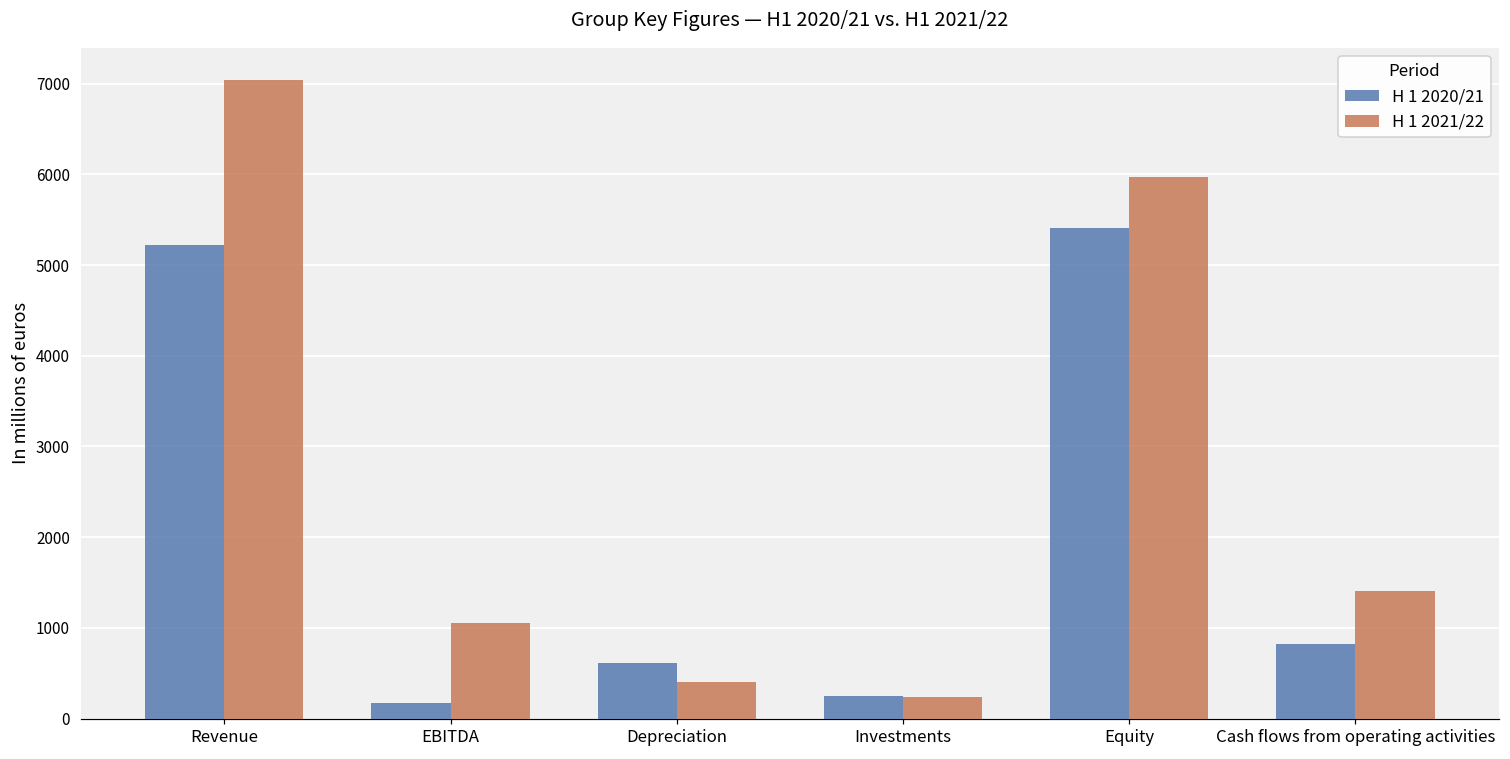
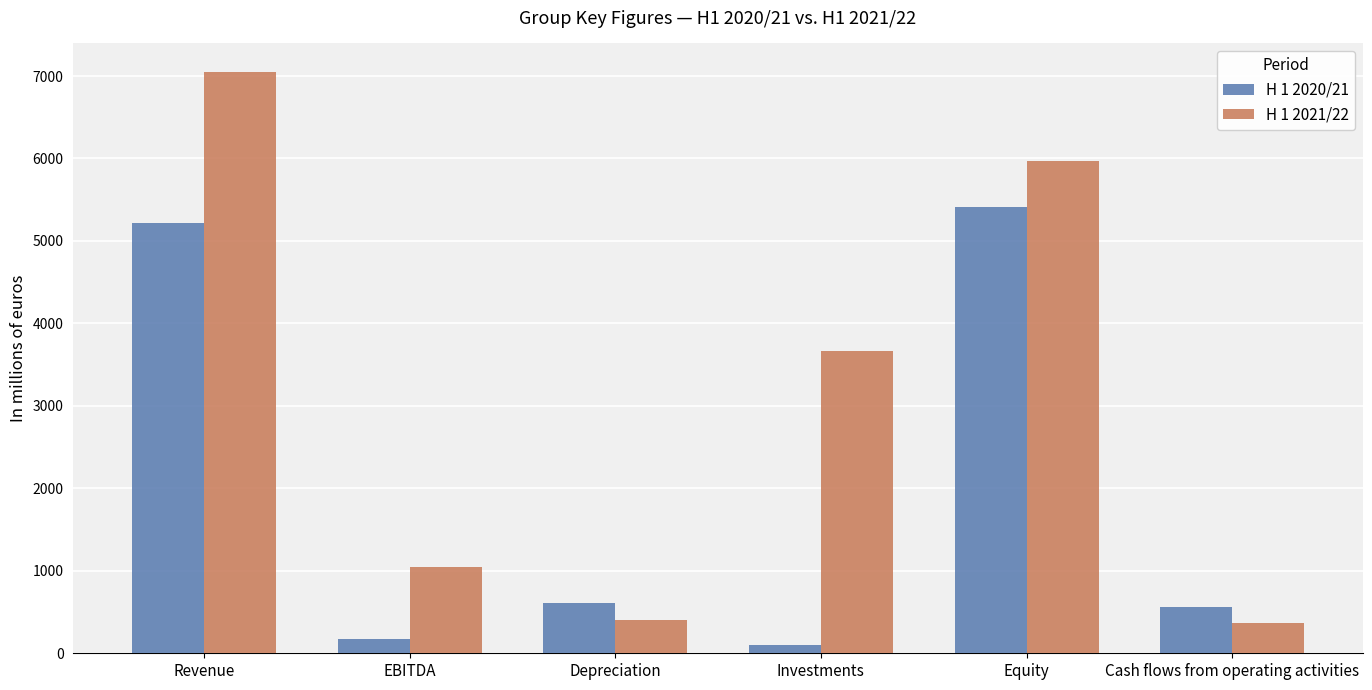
H 1 2020/21, Investments: 200 -> 100
H 1 2021/22, Investments: 200 -> 3700
H 1 2020/21, Cash flows from operating activities: 800 -> 600
H 1 2021/22, Cash flows from operating activities: 1400 -> 400
